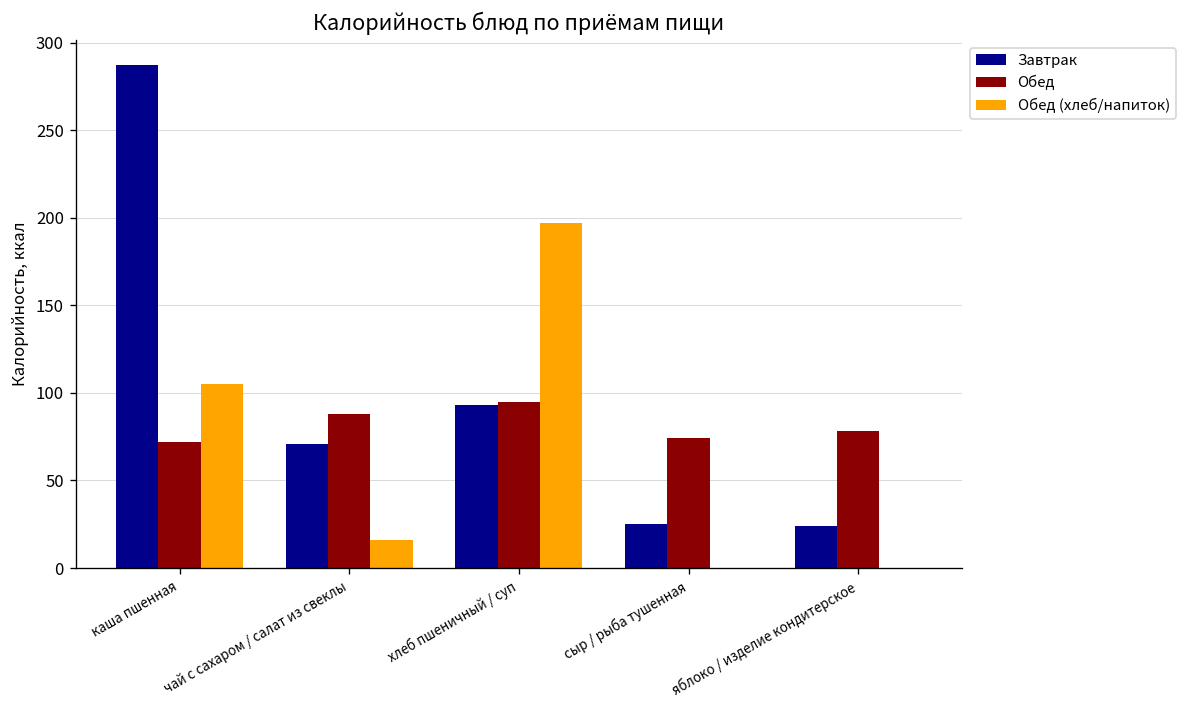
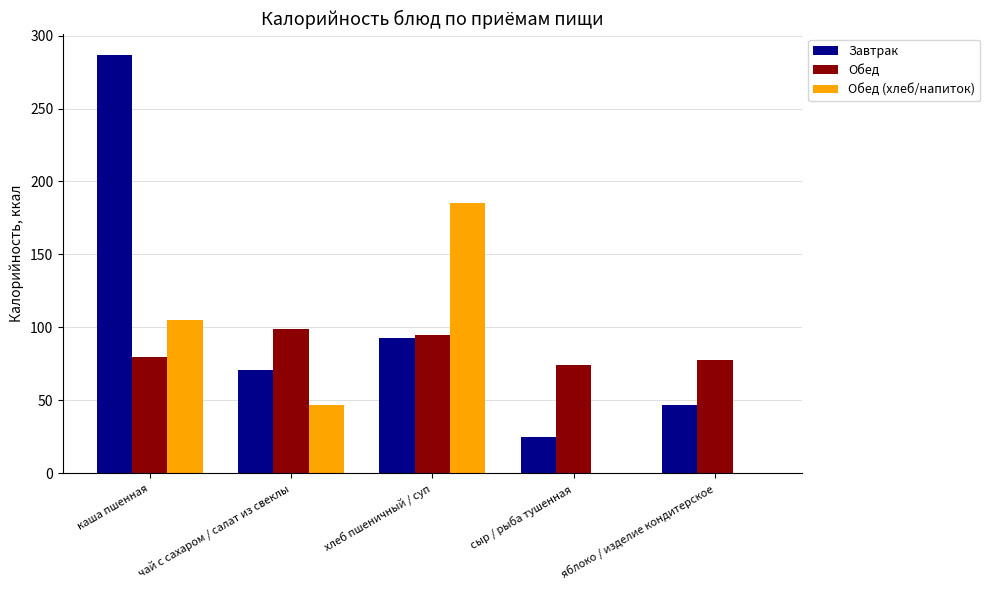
Обед, каша пшенная: 72 -> 80
Обед, чай с сахаром / салат из свеклы: 88 -> 99
Обед (хлеб/напиток), чай с сахаром / салат из свеклы: 16 -> 47
Обед (хлеб/напиток), хлеб пшеничный / суп: 197 -> 185
Завтрак, яблоко / изделие кондитерское: 24 -> 47
